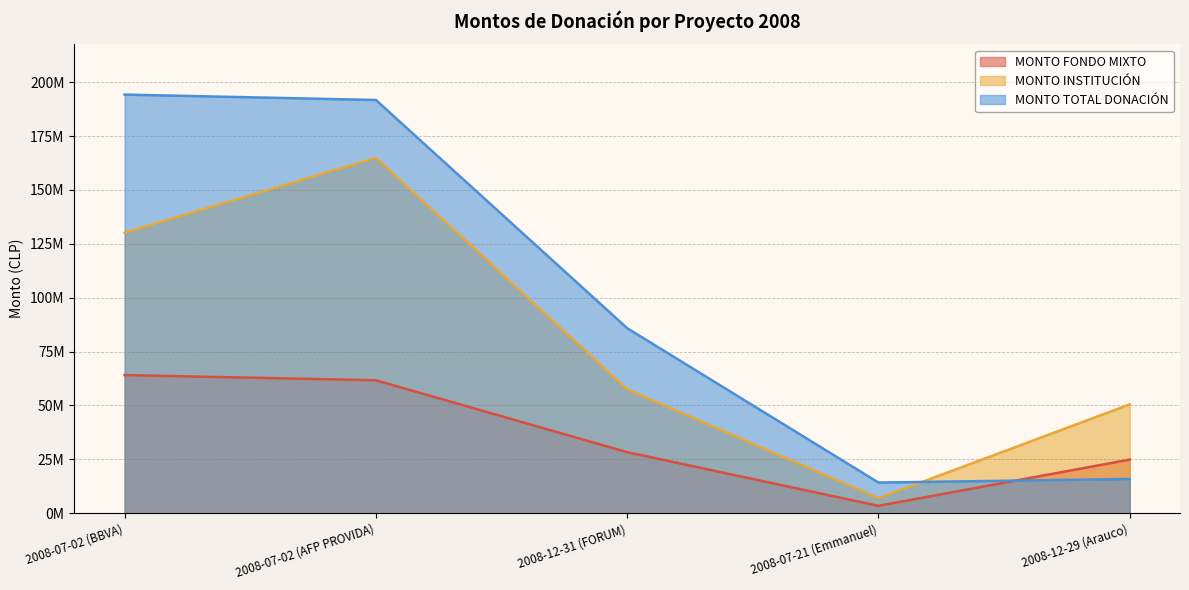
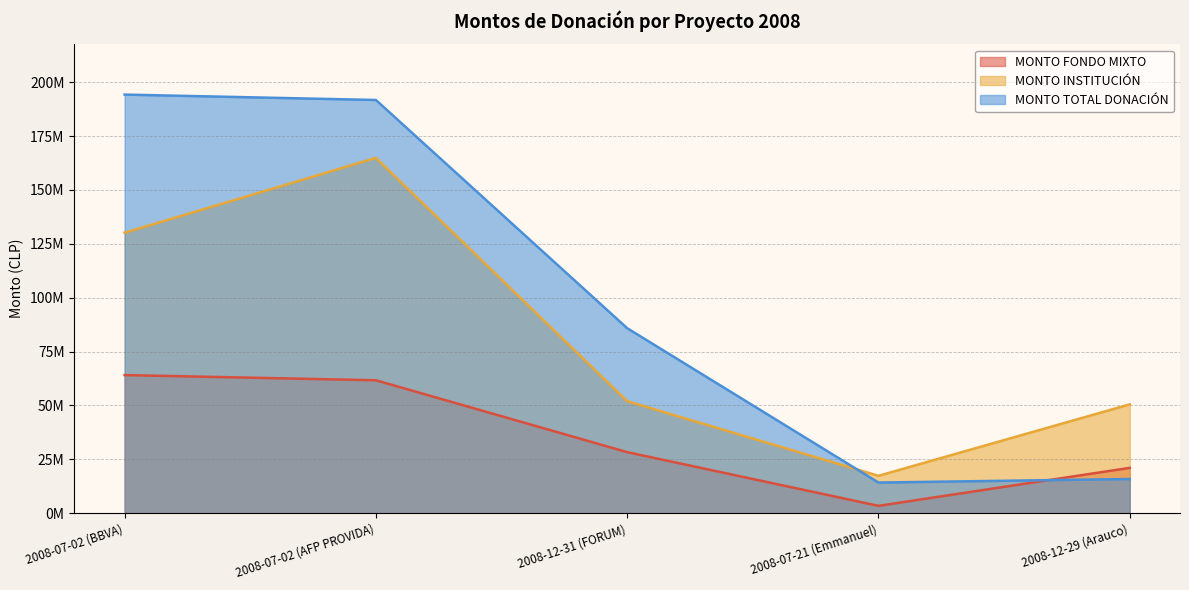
MONTO INSTITUCIÓN, 2008-12-31 (FORUM): 58000000 -> 52000000
MONTO INSTITUCIÓN, 2008-07-21 (Emmanuel): 7000000 -> 17000000
MONTO FONDO MIXTO, 2008-12-29 (Arauco): 25000000 -> 21000000
